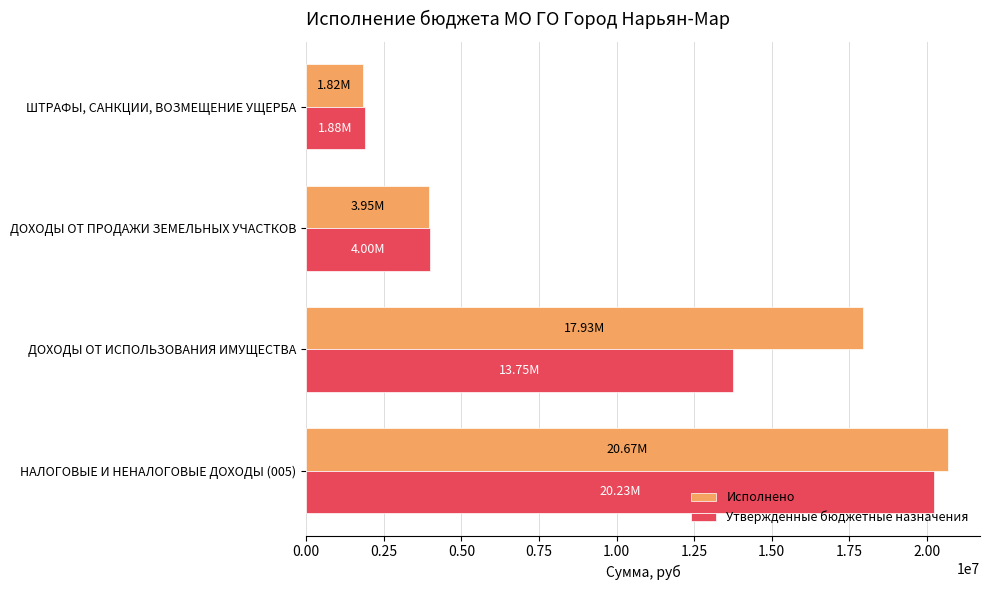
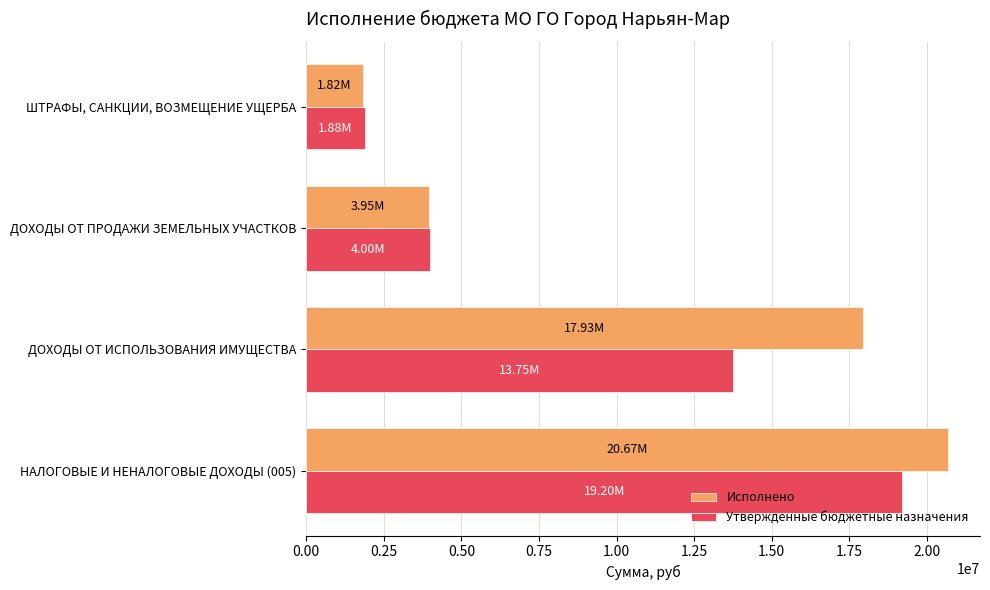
Утвержденные бюджетные назначения, НАЛОГОВЫЕ И НЕНАЛОГОВЫЕ ДОХОДЫ (005): 20.23M -> 19.20M
